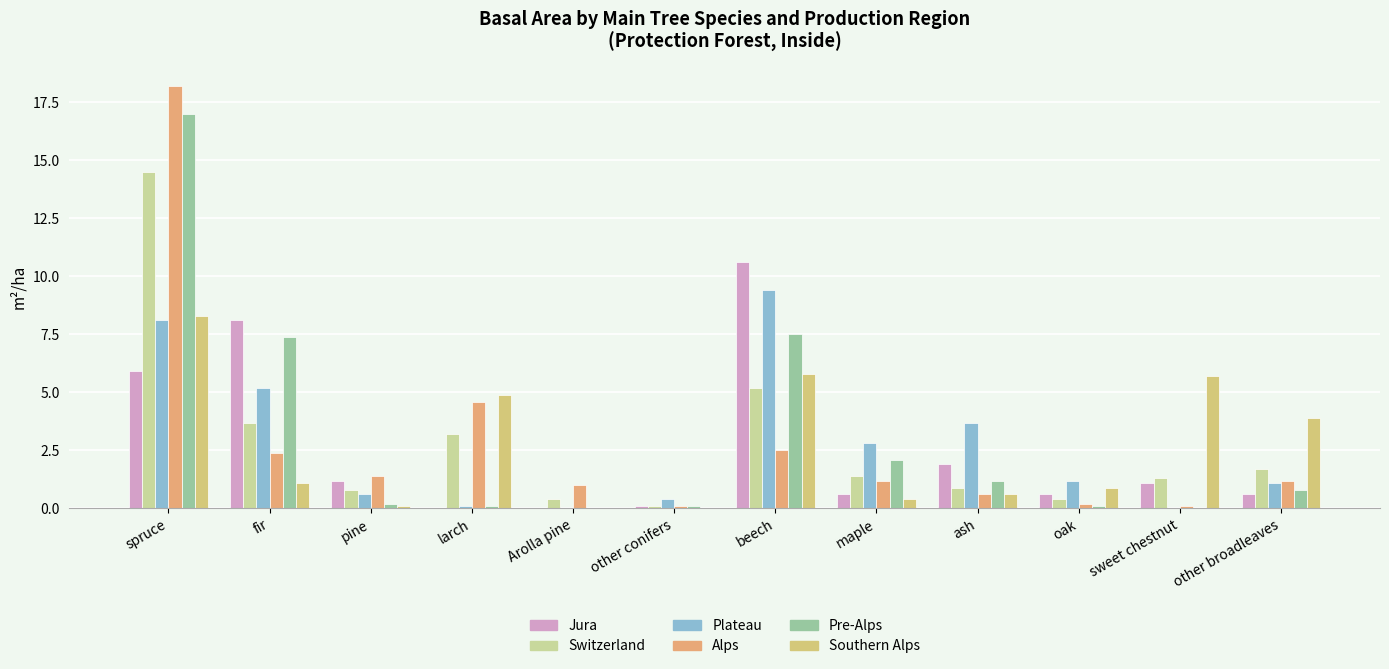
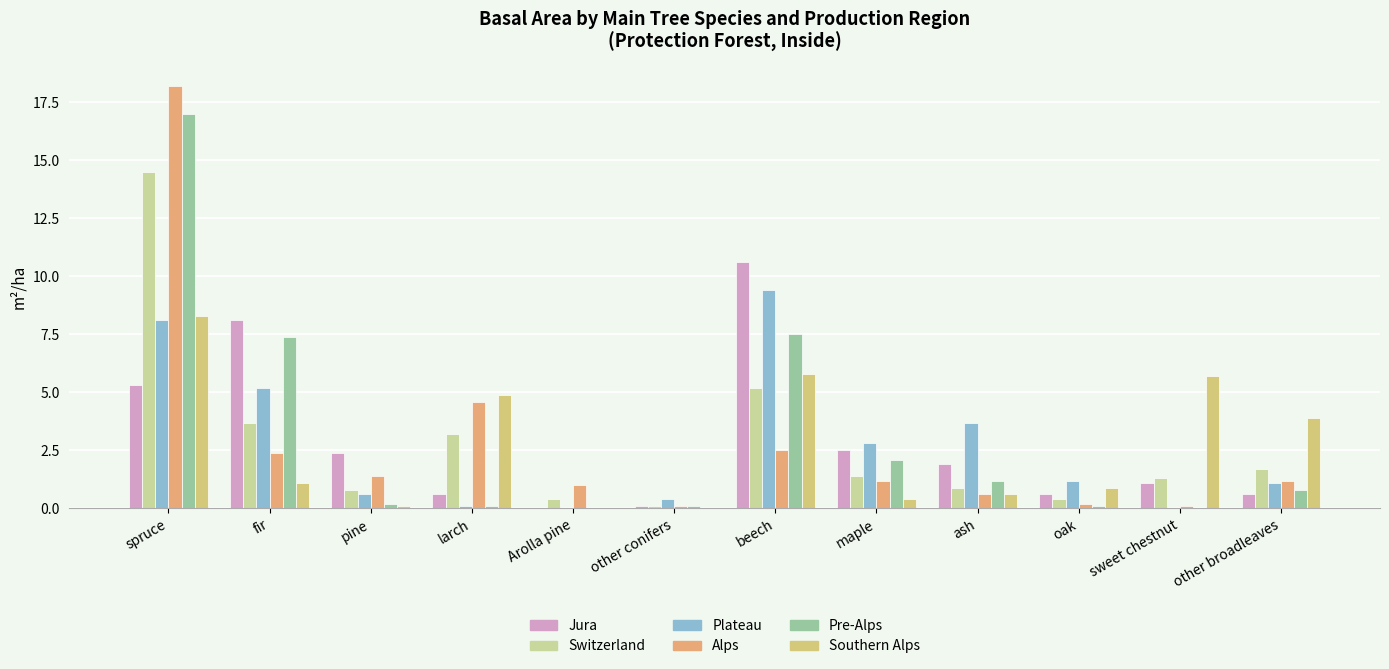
Jura, spruce: 5.9 -> 5.3
Jura, pine: 1.2 -> 2.4
Jura, larch: 0.0 -> 0.6
Jura, maple: 0.6 -> 2.5
